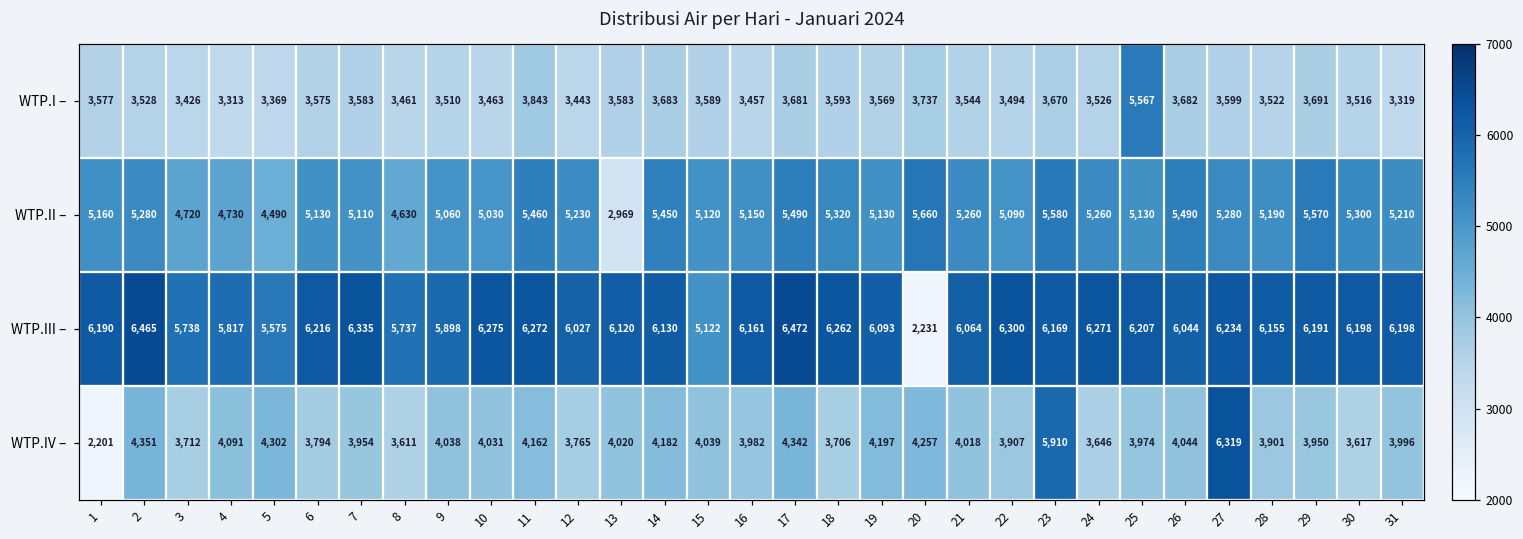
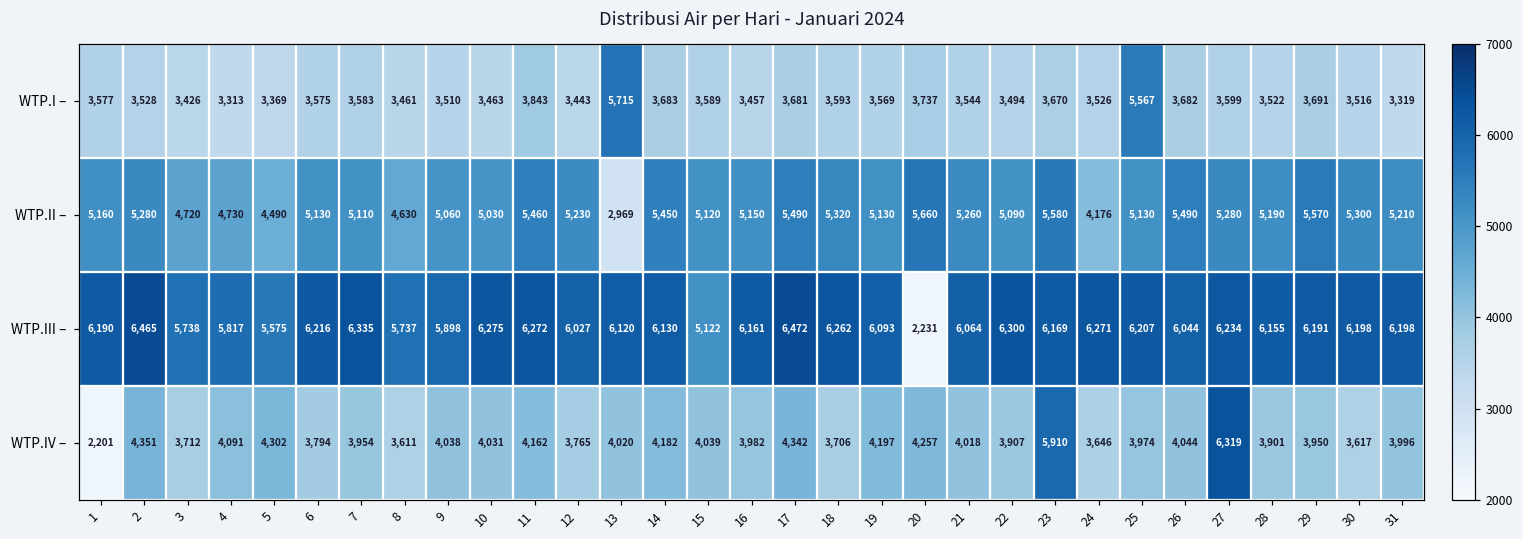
WTP.I –, 13: 3,583 -> 5,715
WTP.II –, 24: 5,260 -> 4,176
